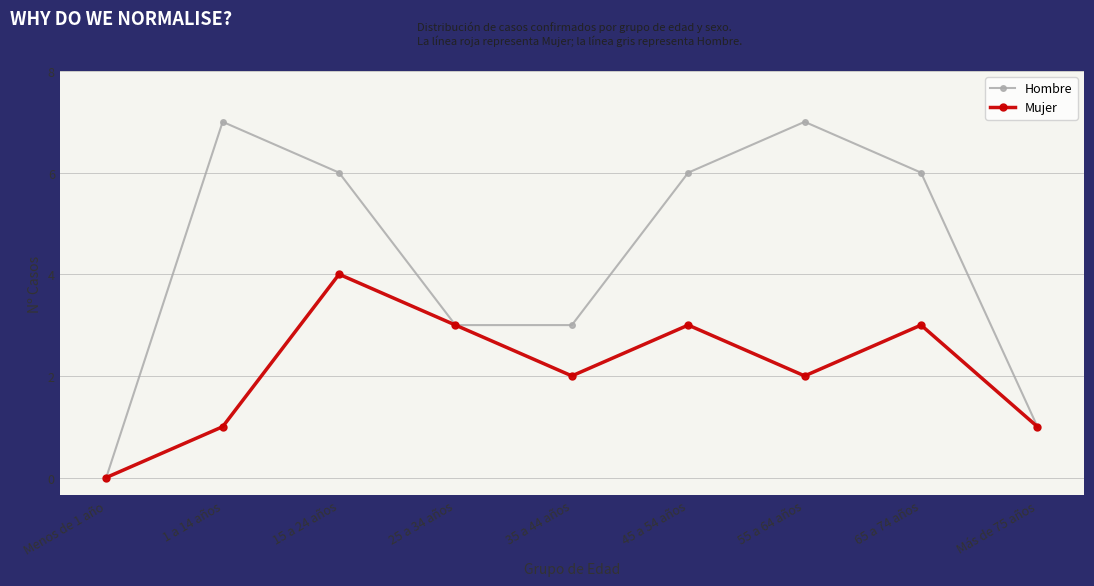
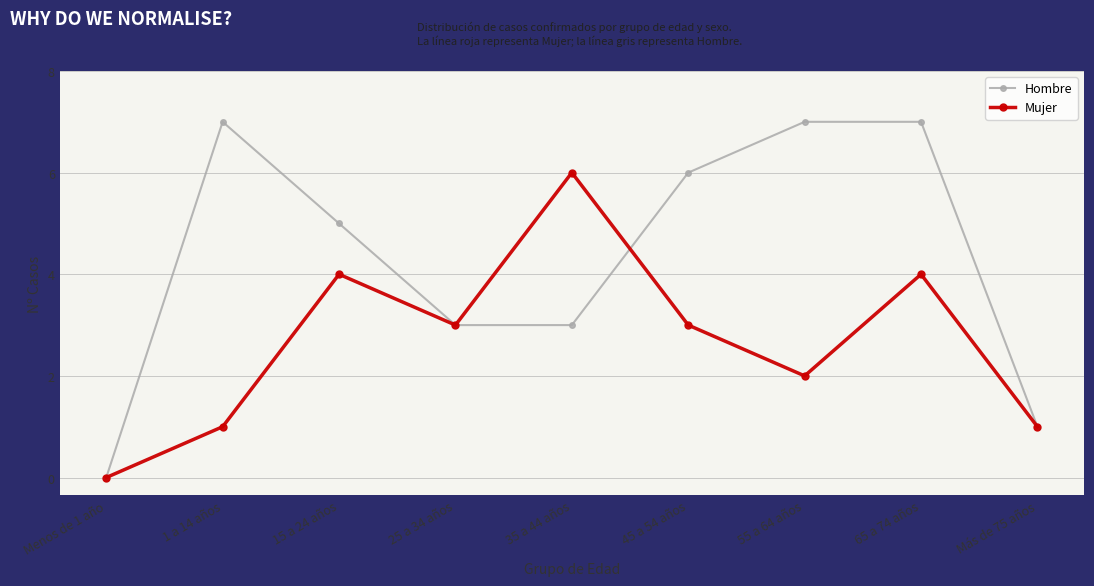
Hombre, 15 a 24 años: 6 -> 5
Mujer, 35 a 44 años: 2 -> 6
Hombre, 65 a 74 años: 6 -> 7
Mujer, 65 a 74 años: 3 -> 4
